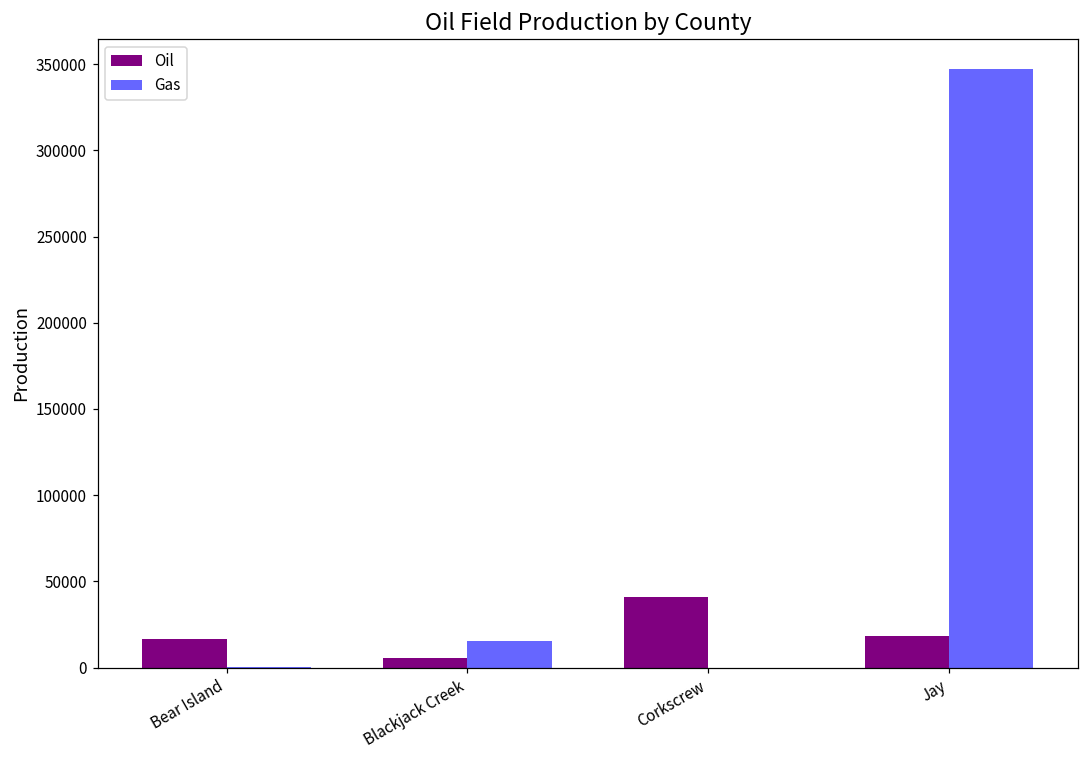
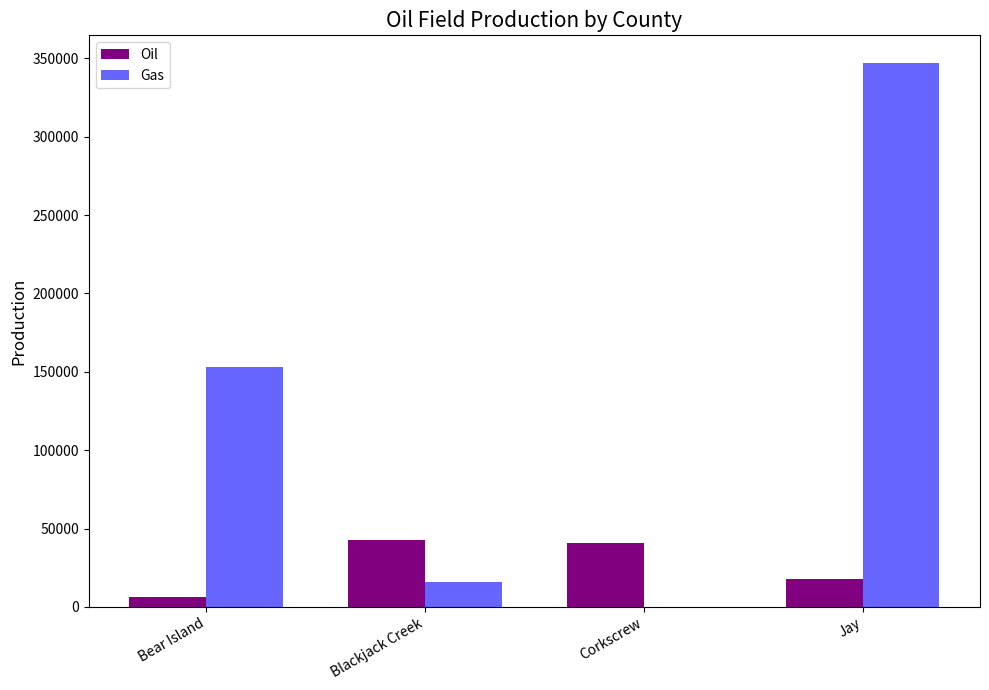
Oil, Bear Island: 16000 -> 6000
Gas, Bear Island: 1000 -> 153000
Oil, Blackjack Creek: 6000 -> 43000
